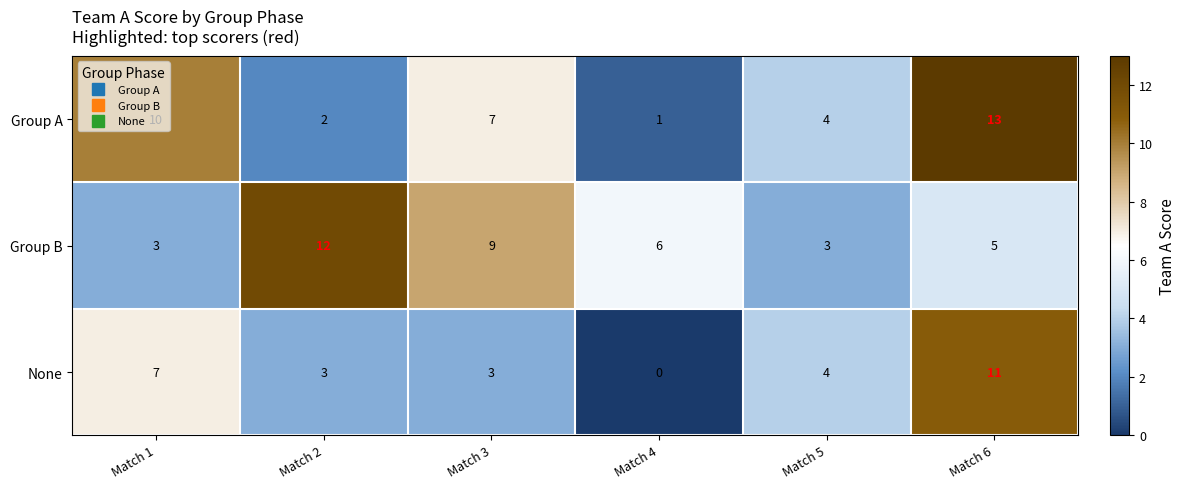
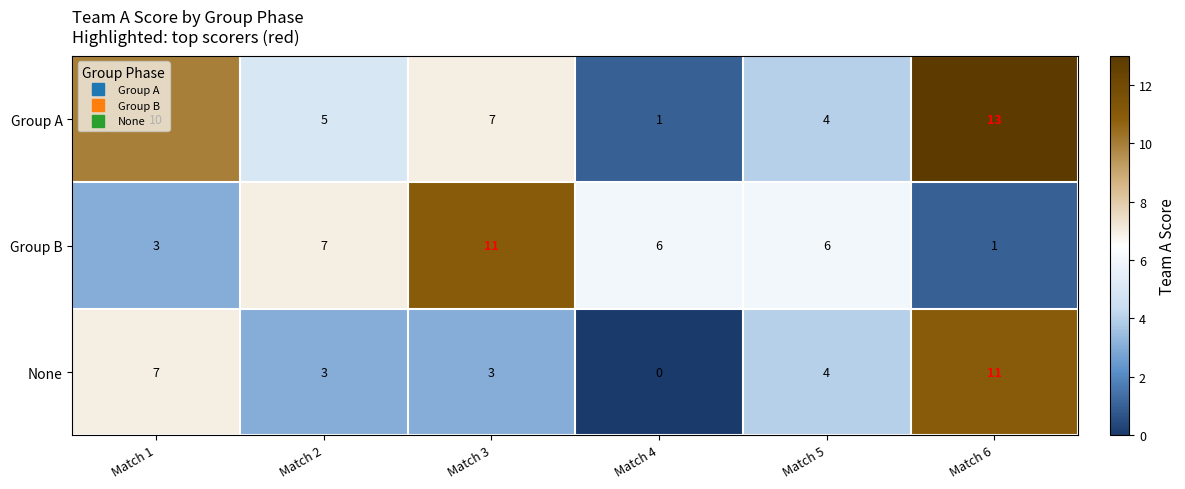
Group A, Match 2: 2 -> 5
Group B, Match 2: 12 -> 7
Group B, Match 3: 9 -> 11
Group B, Match 5: 3 -> 6
Group B, Match 6: 5 -> 1
